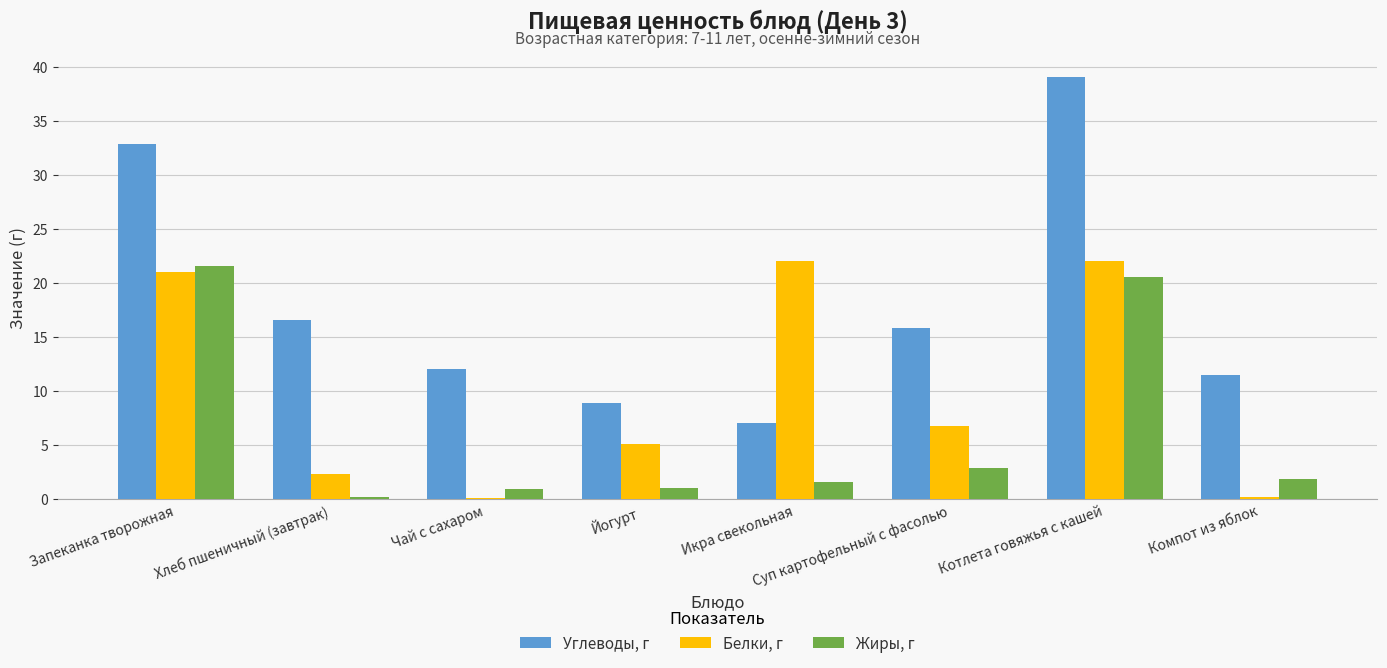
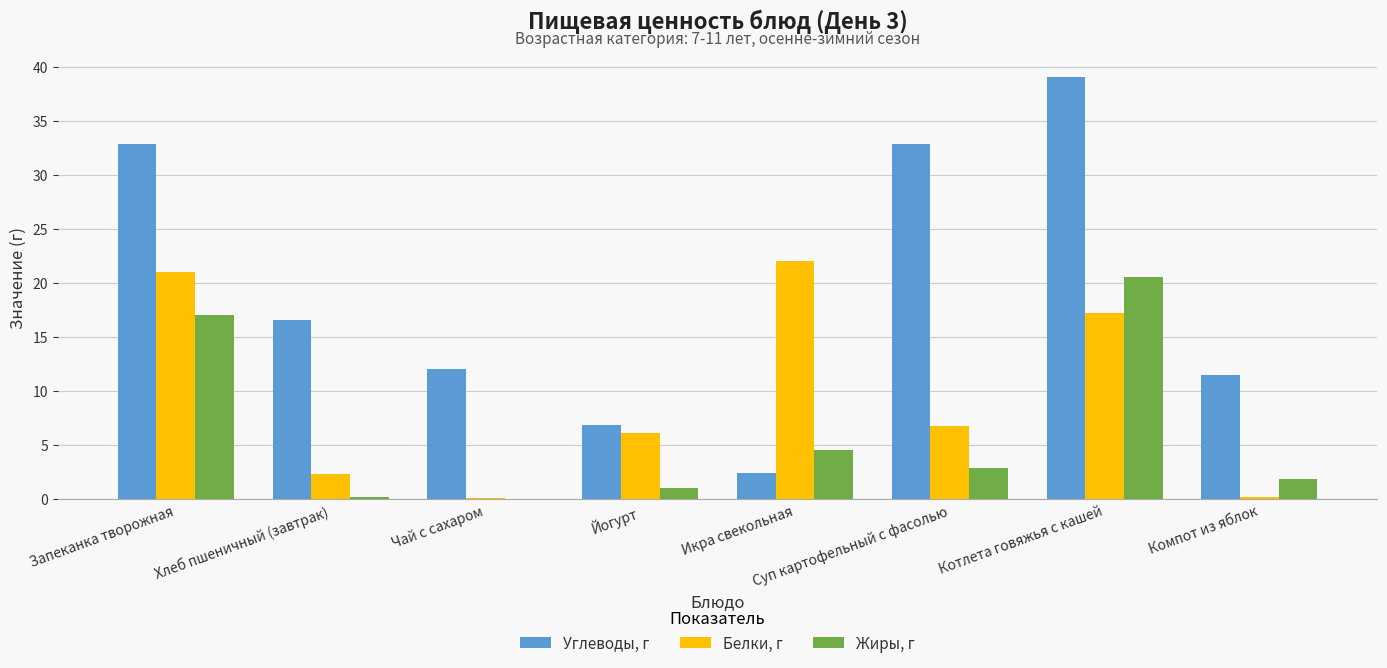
Жиры, г, Запеканка творожная: 21.6 -> 17.0
Жиры, г, Чай с сахаром: 0.9 -> 0.0
Углеводы, г, Йогурт: 8.9 -> 6.9
Белки, г, Йогурт: 5.1 -> 6.2
Углеводы, г, Икра свекольная: 7.0 -> 2.4
Жиры, г, Икра свекольная: 1.6 -> 4.5
Углеводы, г, Суп картофельный с фасолью: 15.8 -> 32.9
Белки, г, Котлета говяжья с кашей: 22.0 -> 17.3
